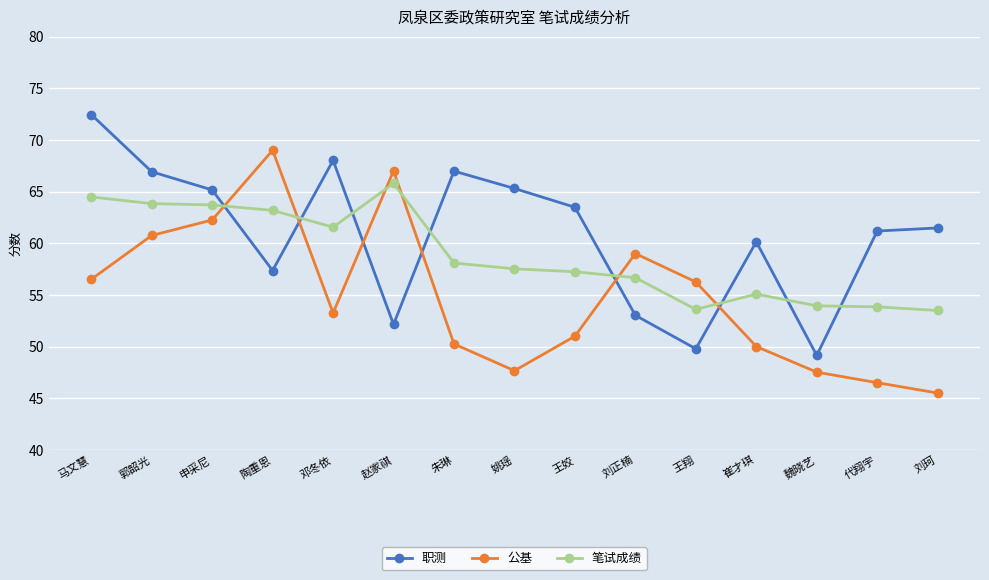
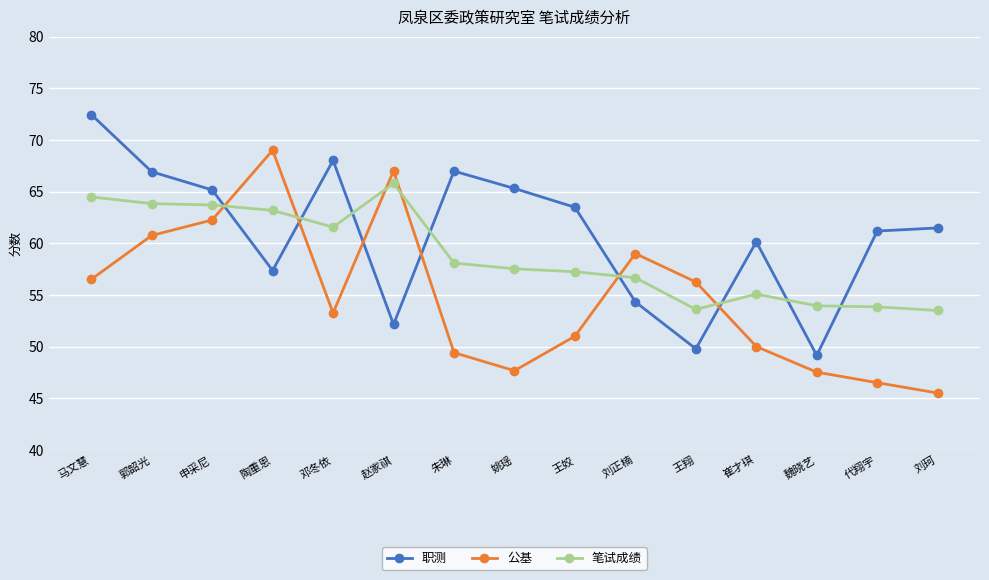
公基, 朱琳: 50.3 -> 49.4
职测, 刘正楠: 53.0 -> 54.3
